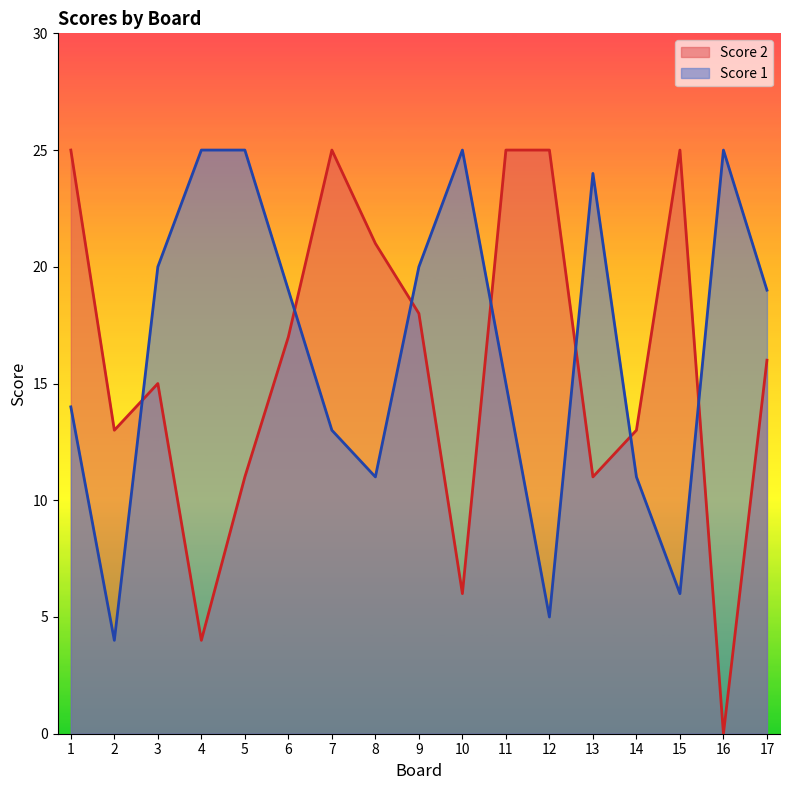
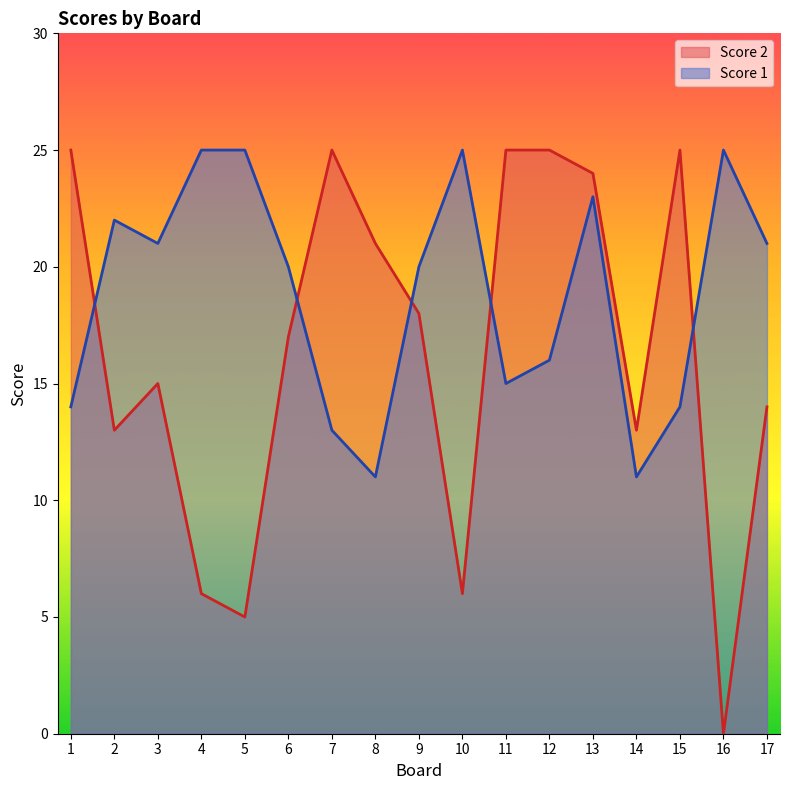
Score 1, 2: 4 -> 22
Score 1, 3: 20 -> 21
Score 2, 4: 4 -> 6
Score 2, 5: 11 -> 5
Score 1, 6: 19 -> 20
Score 1, 12: 5 -> 16
Score 2, 13: 11 -> 24
Score 1, 13: 24 -> 23
Score 1, 15: 6 -> 14
Score 2, 17: 16 -> 14
Score 1, 17: 19 -> 21
